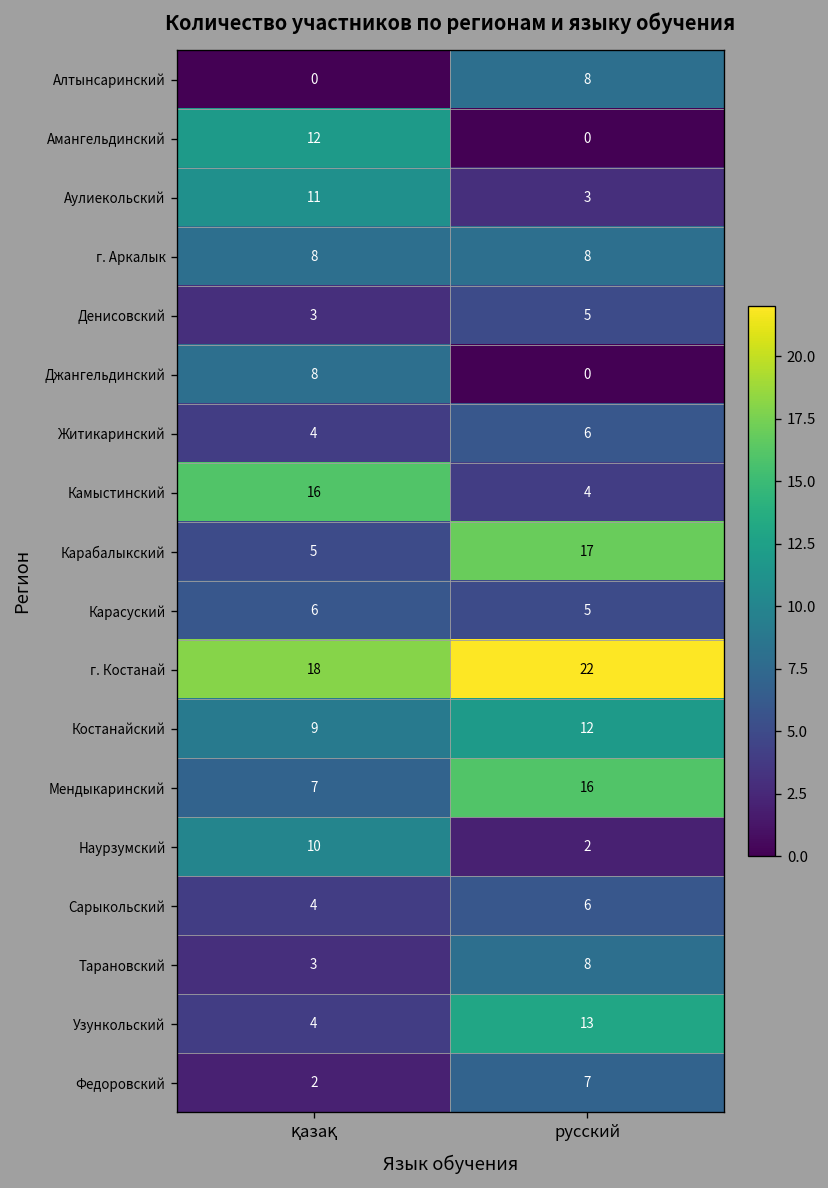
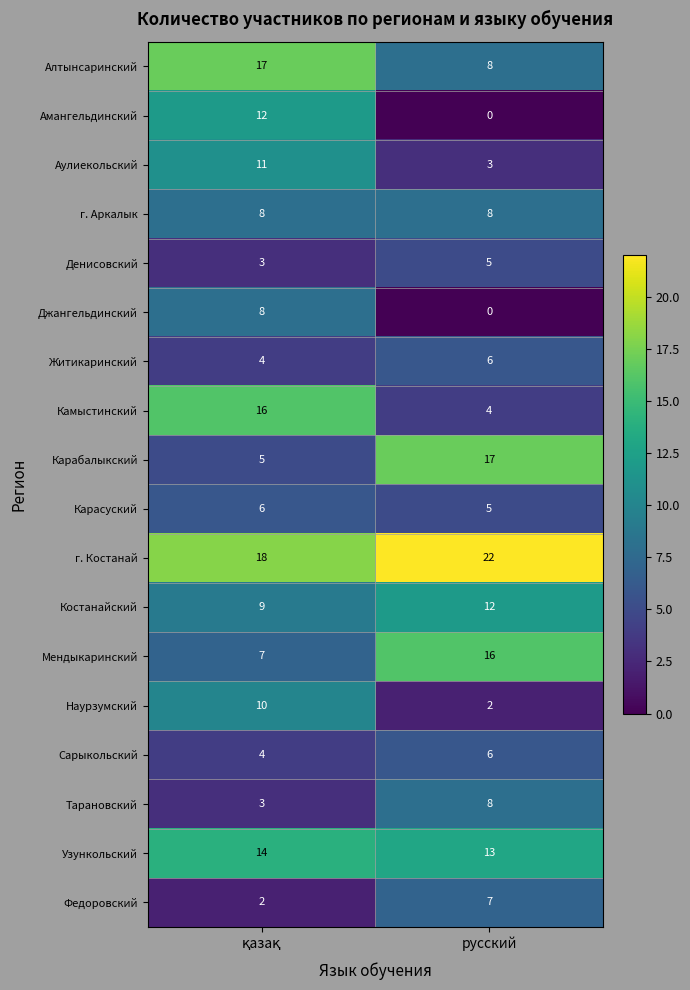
Алтынсаринский, қазақ: 0 -> 17
Узункольский, қазақ: 4 -> 14
